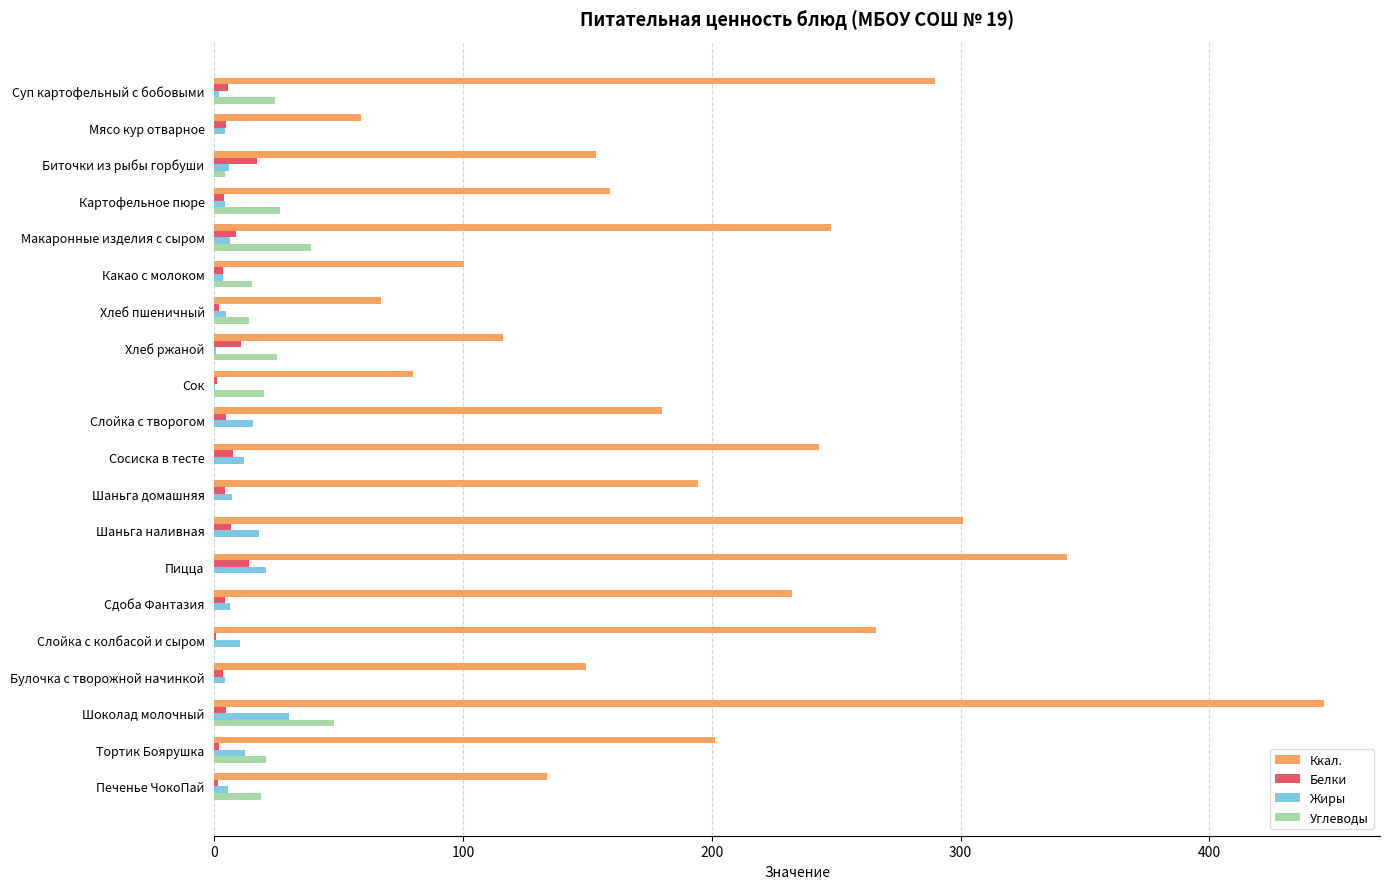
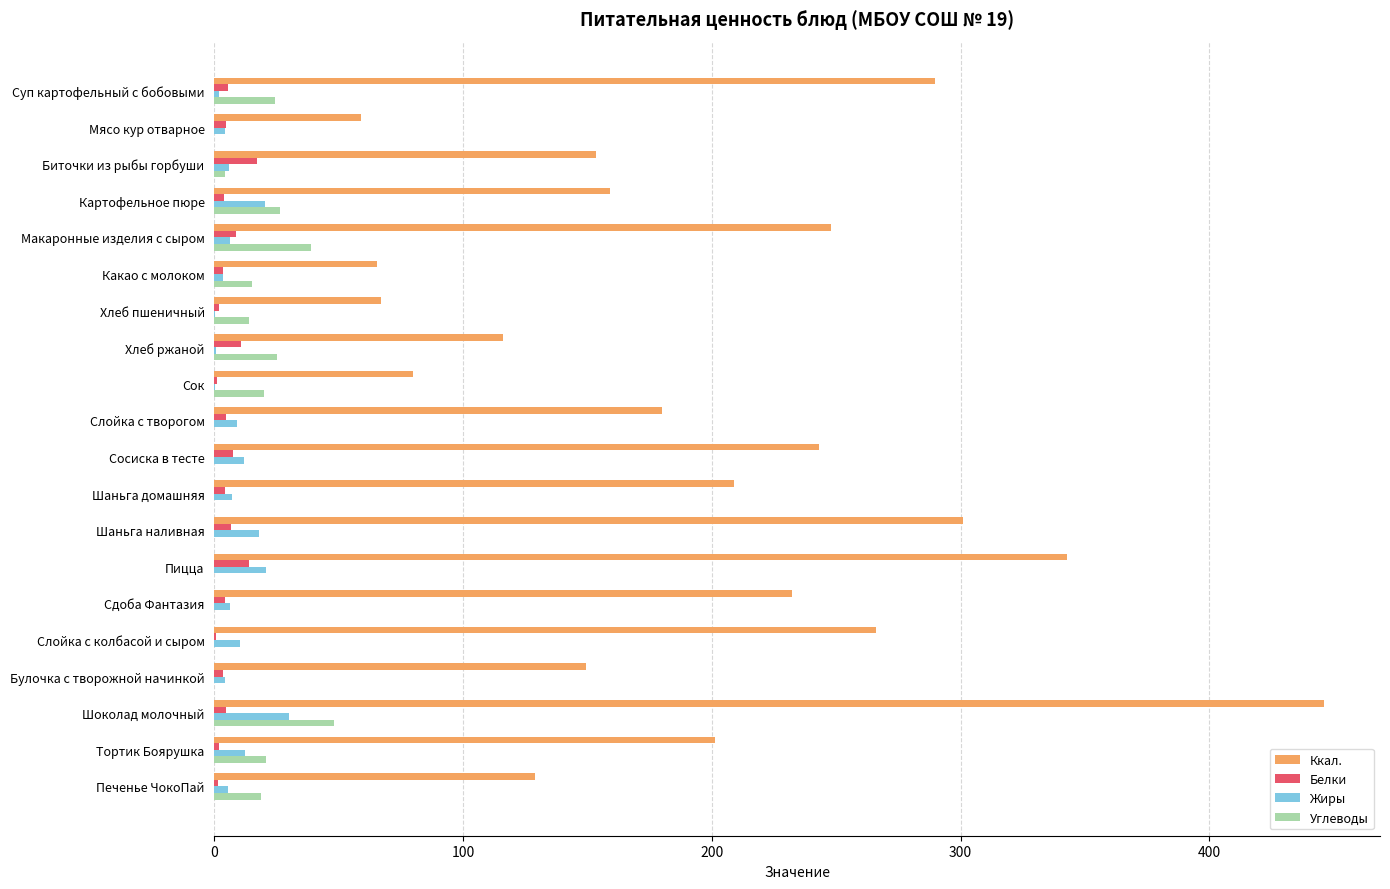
Жиры, Картофельное пюре: 4 -> 20
Ккал., Какао с молоком: 100 -> 65
Жиры, Хлеб пшеничный: 5 -> 0
Жиры, Слойка с творогом: 16 -> 9
Ккал., Шаньга домашняя: 194 -> 209
Ккал., Печенье ЧокоПай: 134 -> 129
